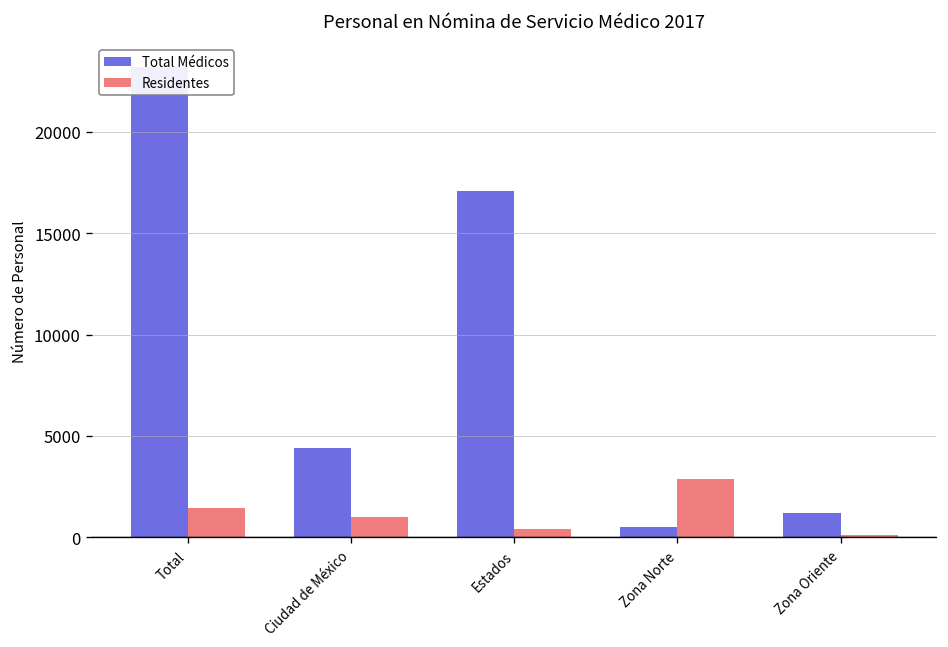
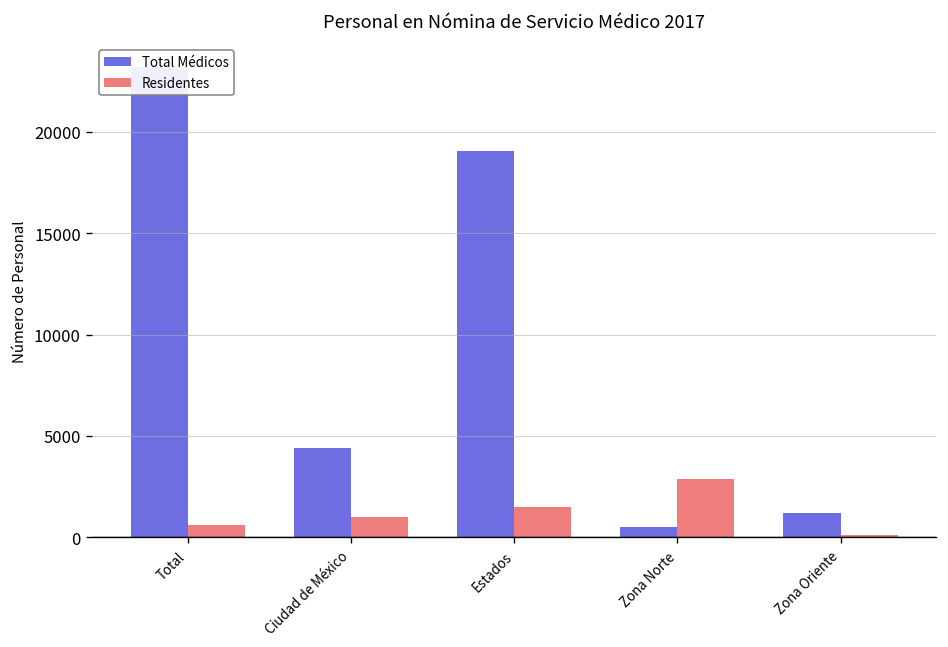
Residentes, Total: 1400 -> 600
Total Médicos, Estados: 17100 -> 19000
Residentes, Estados: 400 -> 1500
